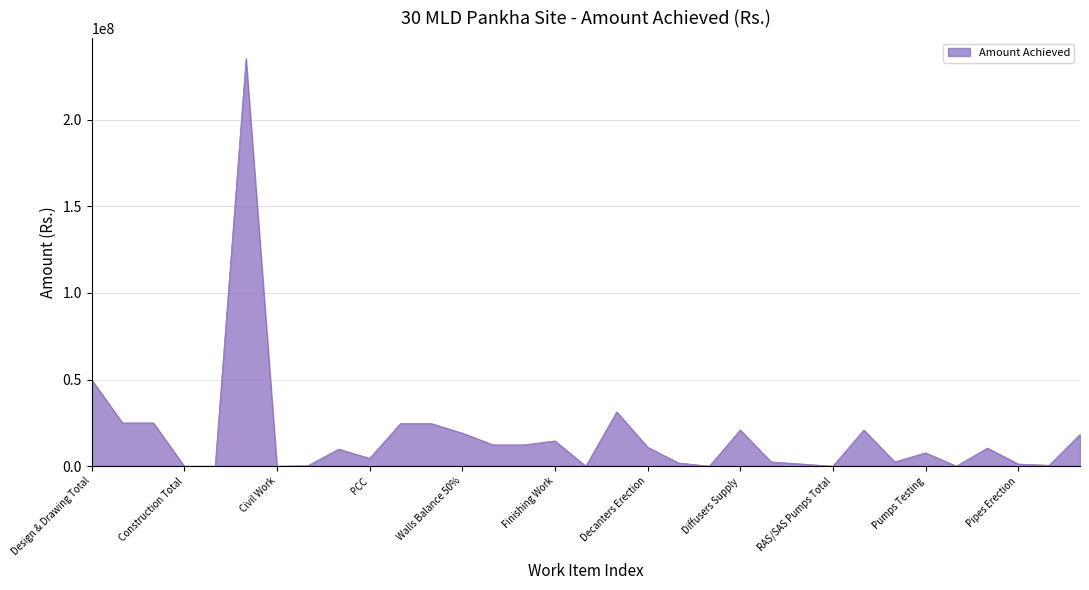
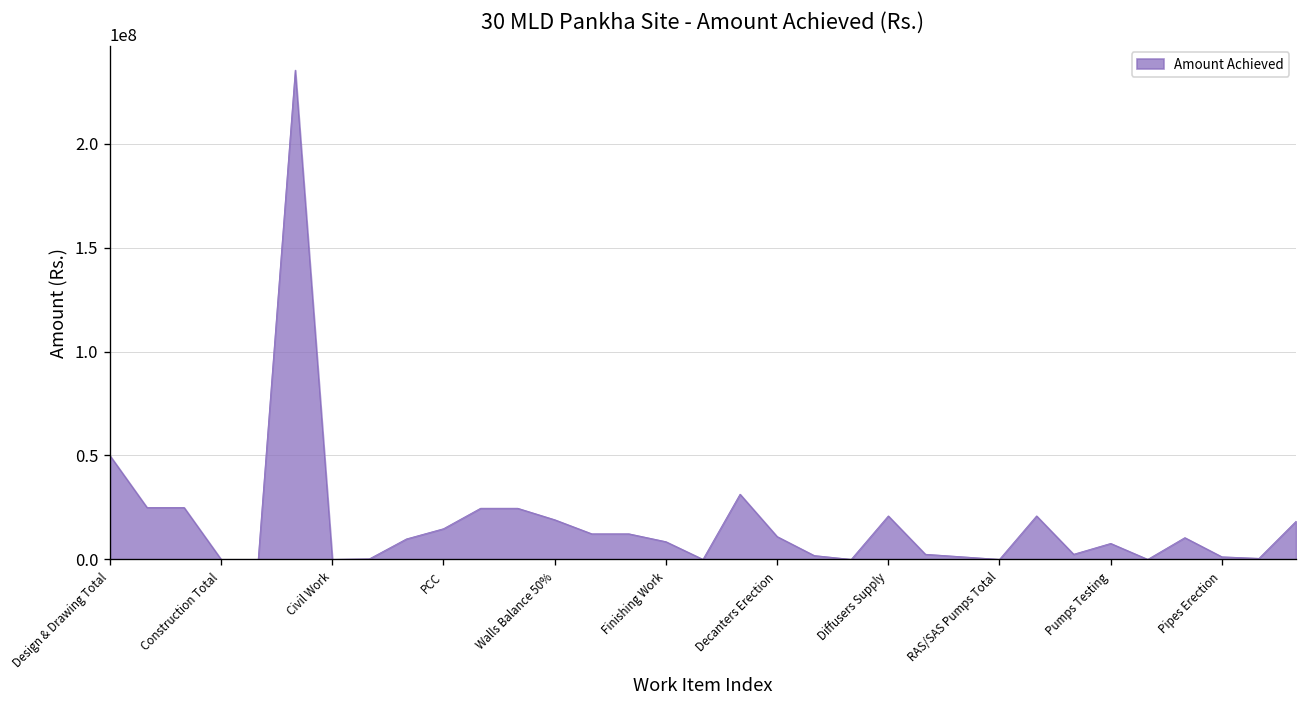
PCC: 5000000 -> 15000000
Finishing Work: 15000000 -> 9000000
